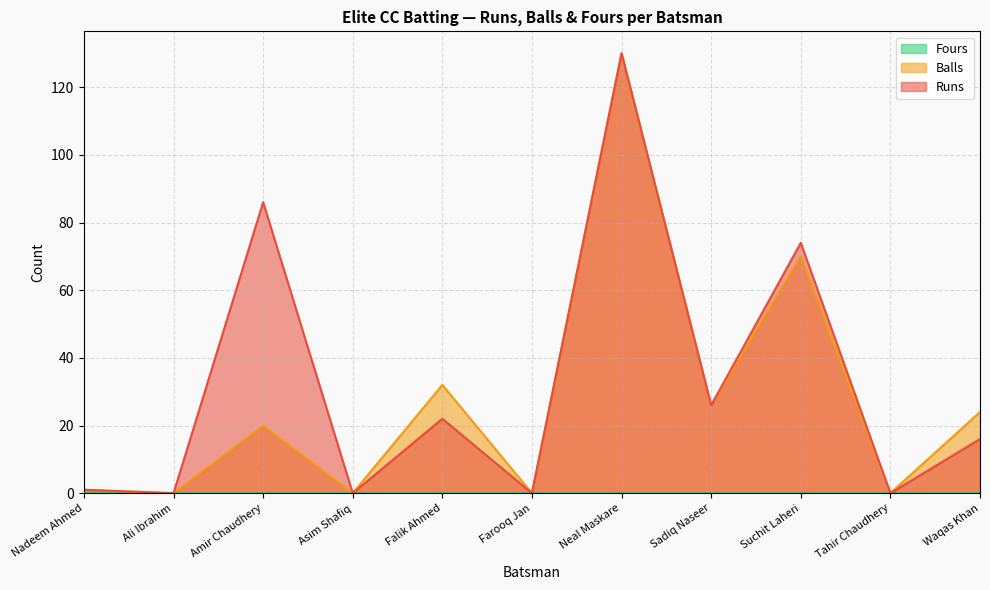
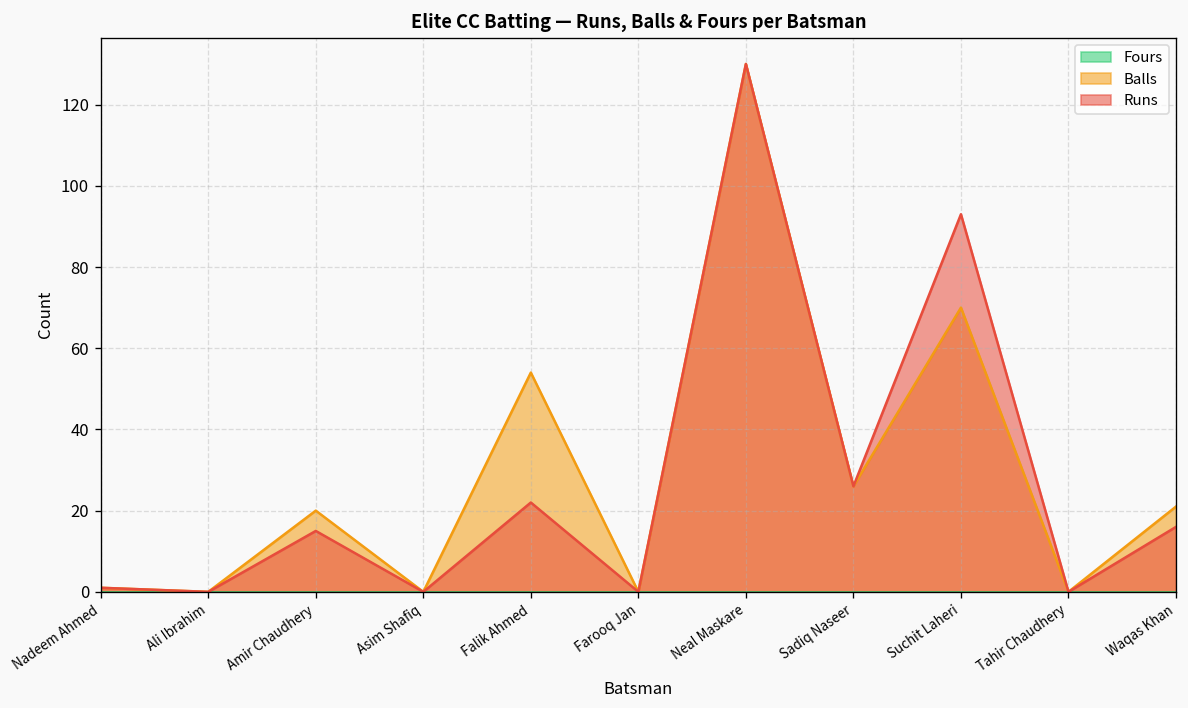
Runs, Amir Chaudhery: 86 -> 15
Balls, Falik Ahmed: 32 -> 54
Runs, Suchit Laheri: 74 -> 93
Balls, Waqas Khan: 24 -> 21
